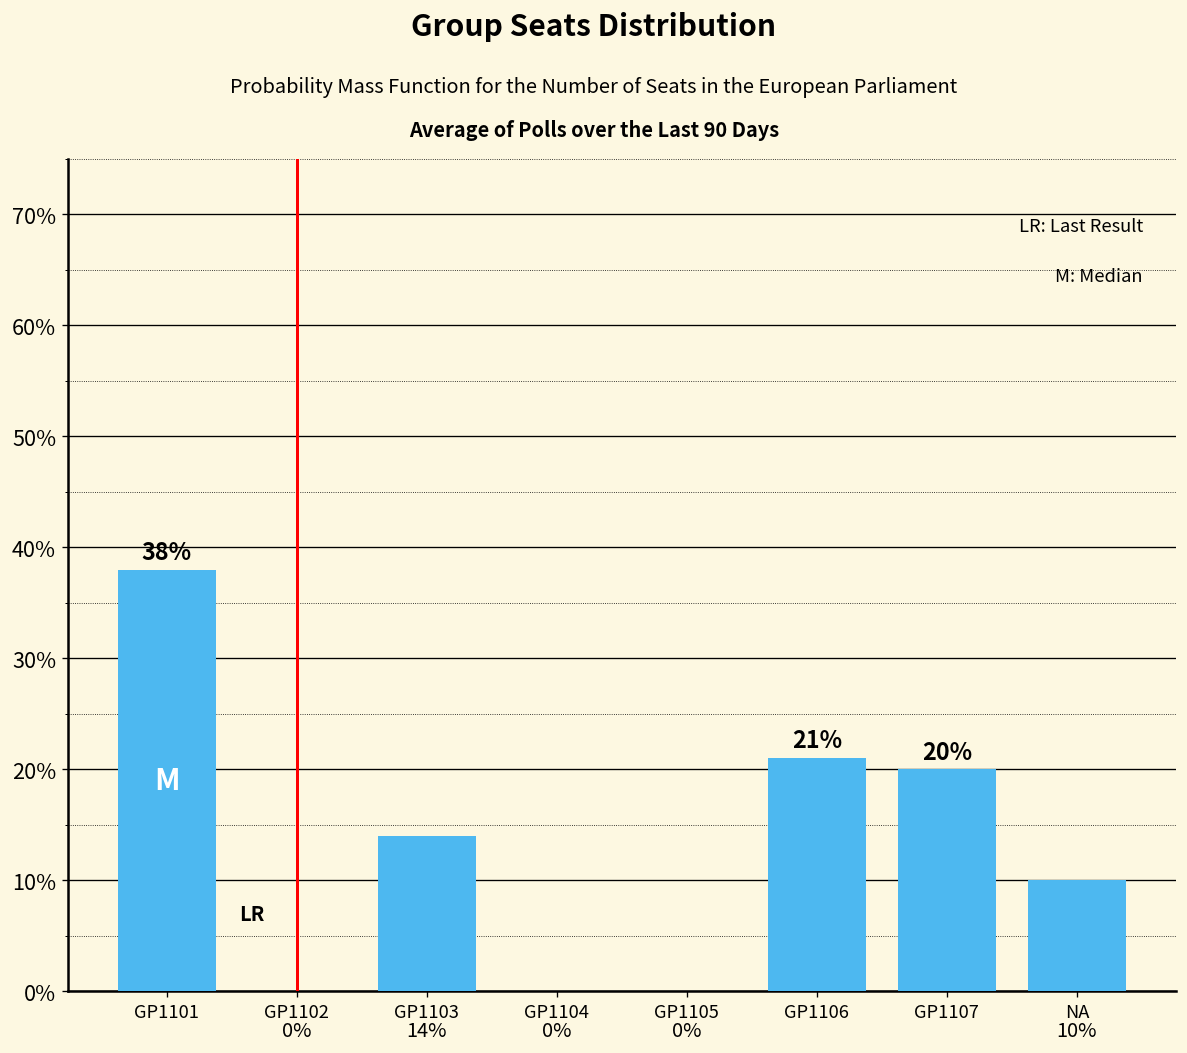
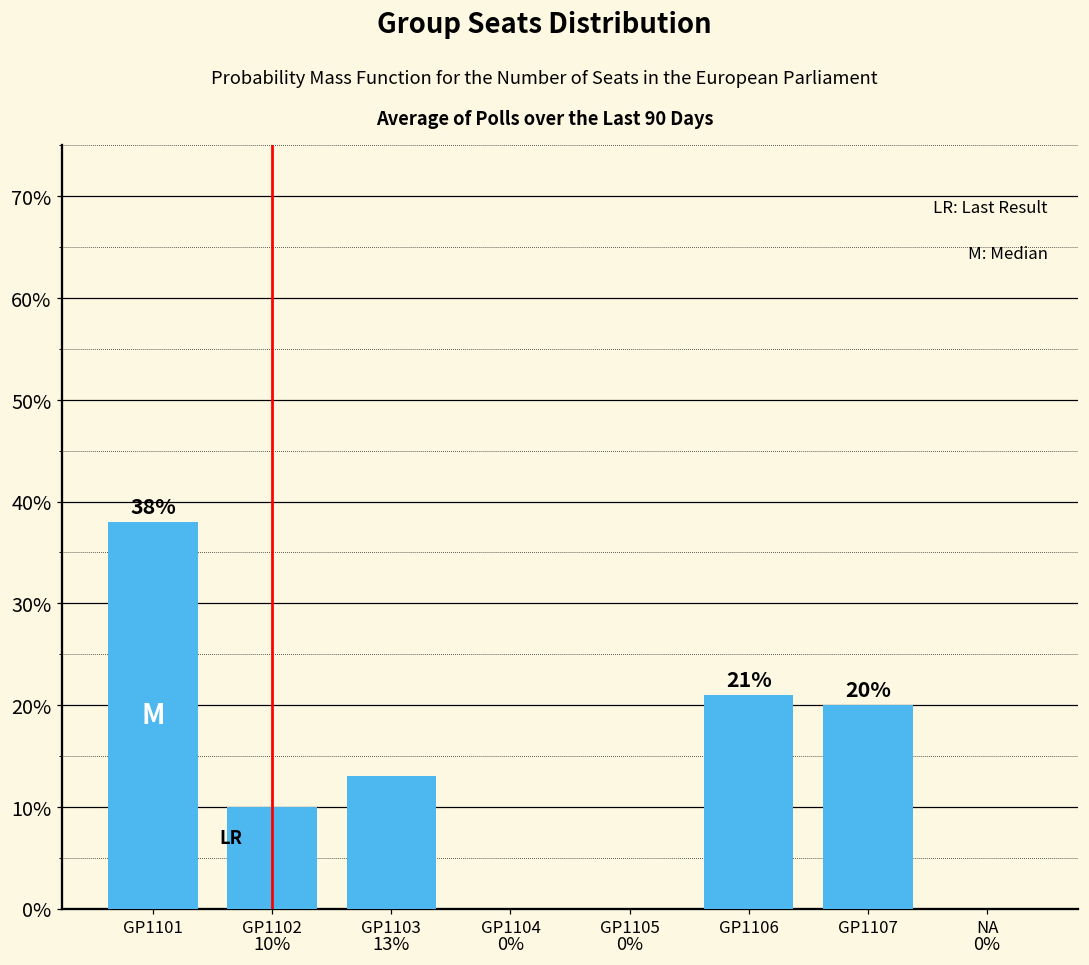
GP1102: 0% -> 10%
GP1103: 14% -> 13%
NA: 10% -> 0%
